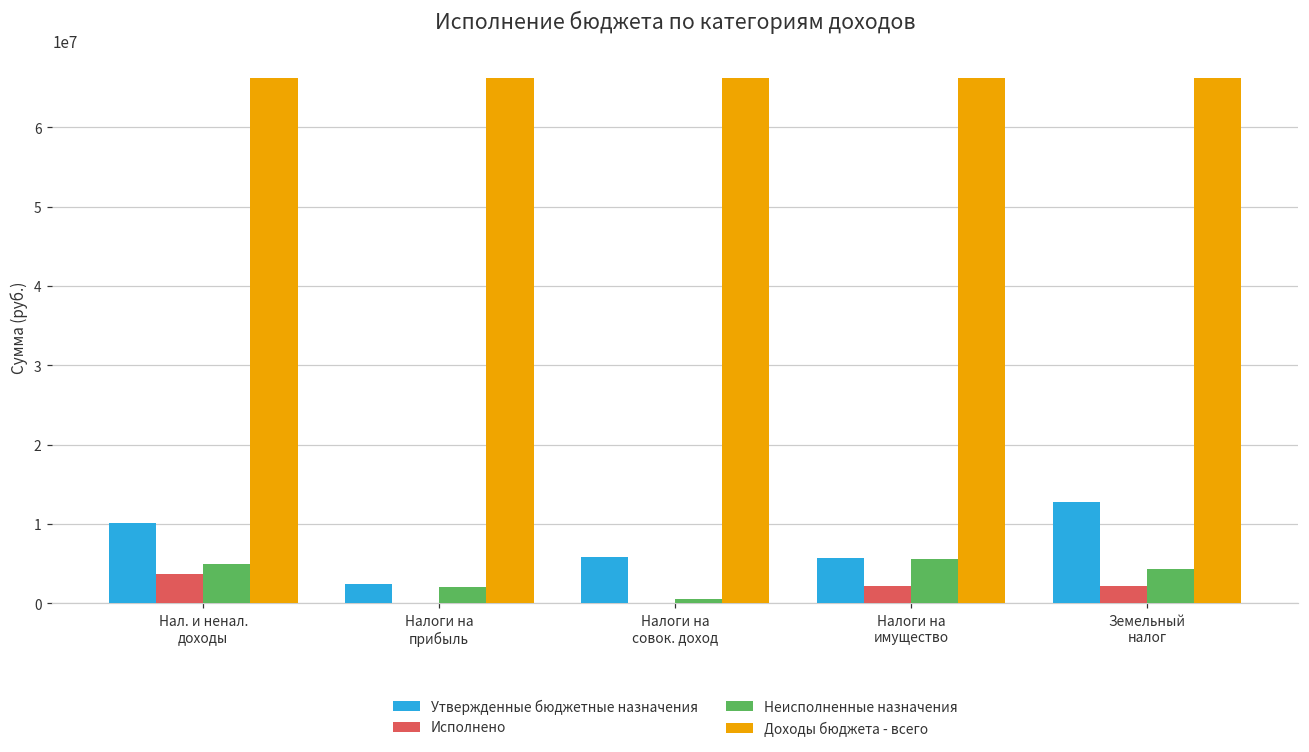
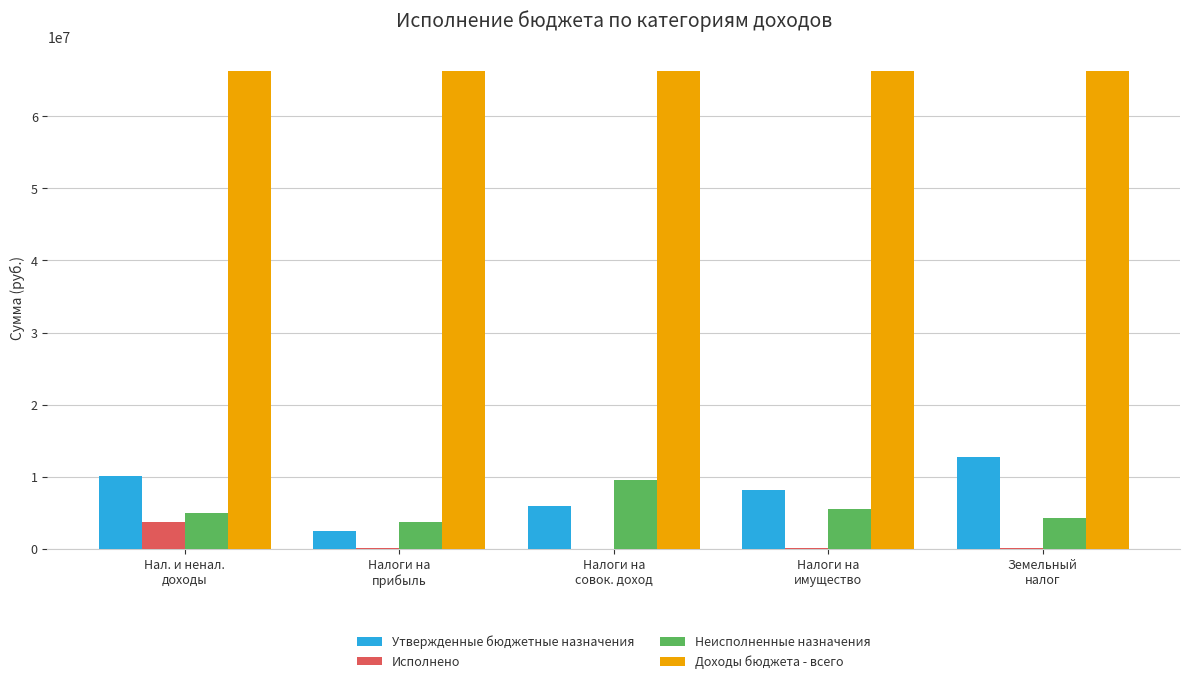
Неисполненные назначения, Налоги на прибыль: 2000000 -> 4000000
Неисполненные назначения, Налоги на совок. доход: 1000000 -> 10000000
Утвержденные бюджетные назначения, Налоги на имущество: 6000000 -> 8000000
Исполнено, Налоги на имущество: 2000000 -> 0
Исполнено, Земельный налог: 2000000 -> 0
